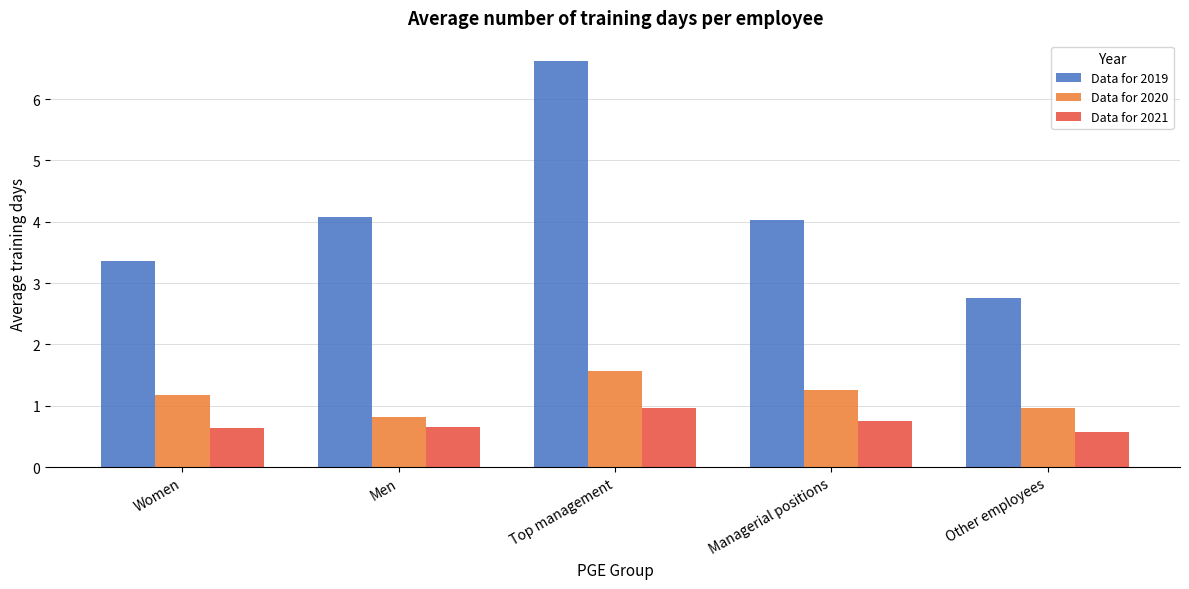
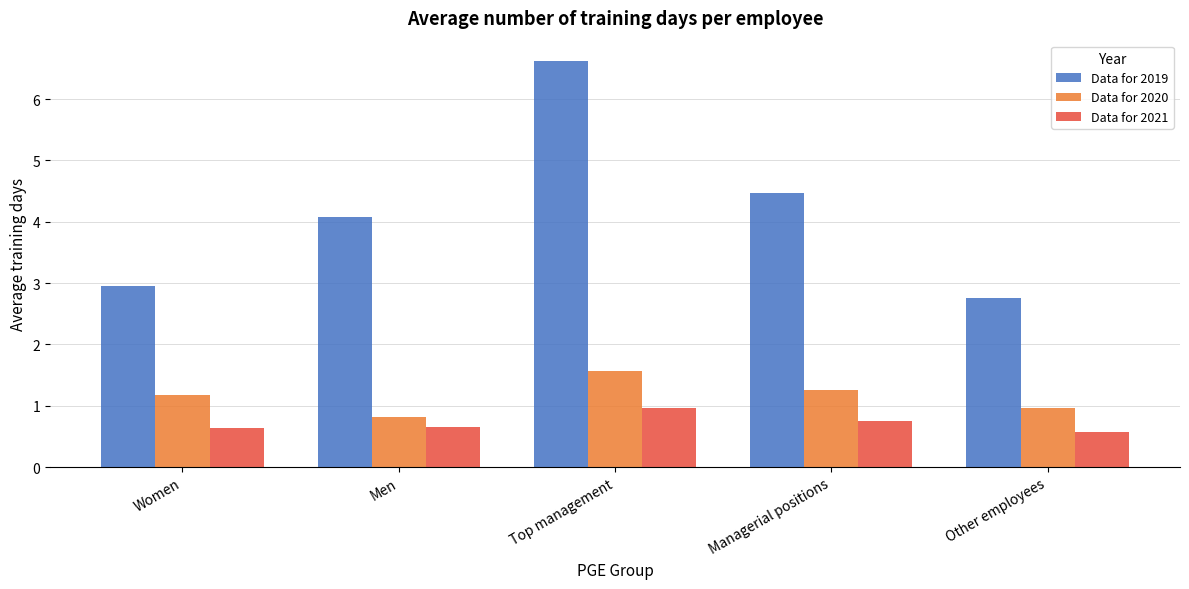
Data for 2019, Women: 3.4 -> 3.0
Data for 2019, Managerial positions: 4.0 -> 4.5
